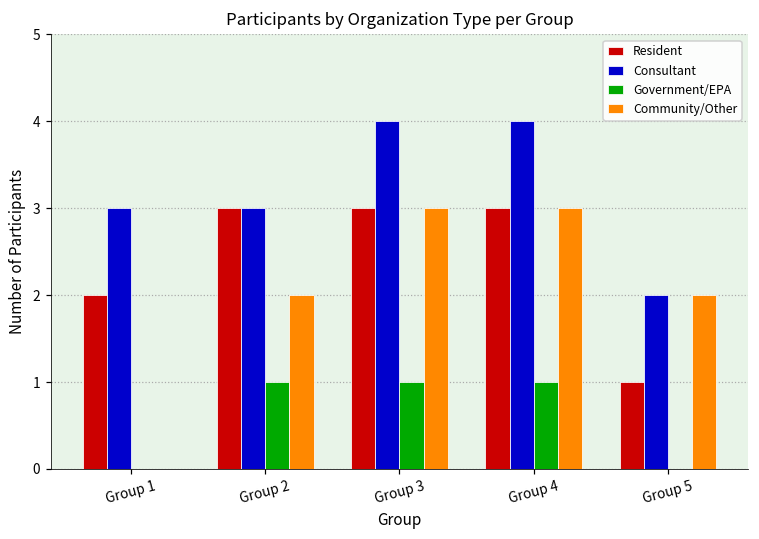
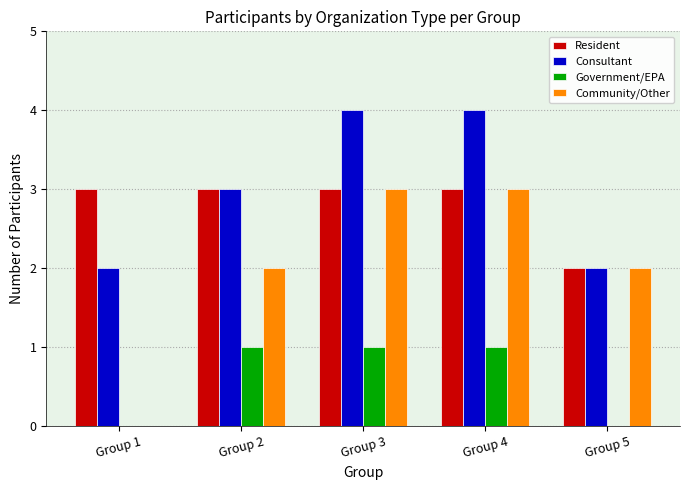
Resident, Group 1: 2 -> 3
Consultant, Group 1: 3 -> 2
Resident, Group 5: 1 -> 2
